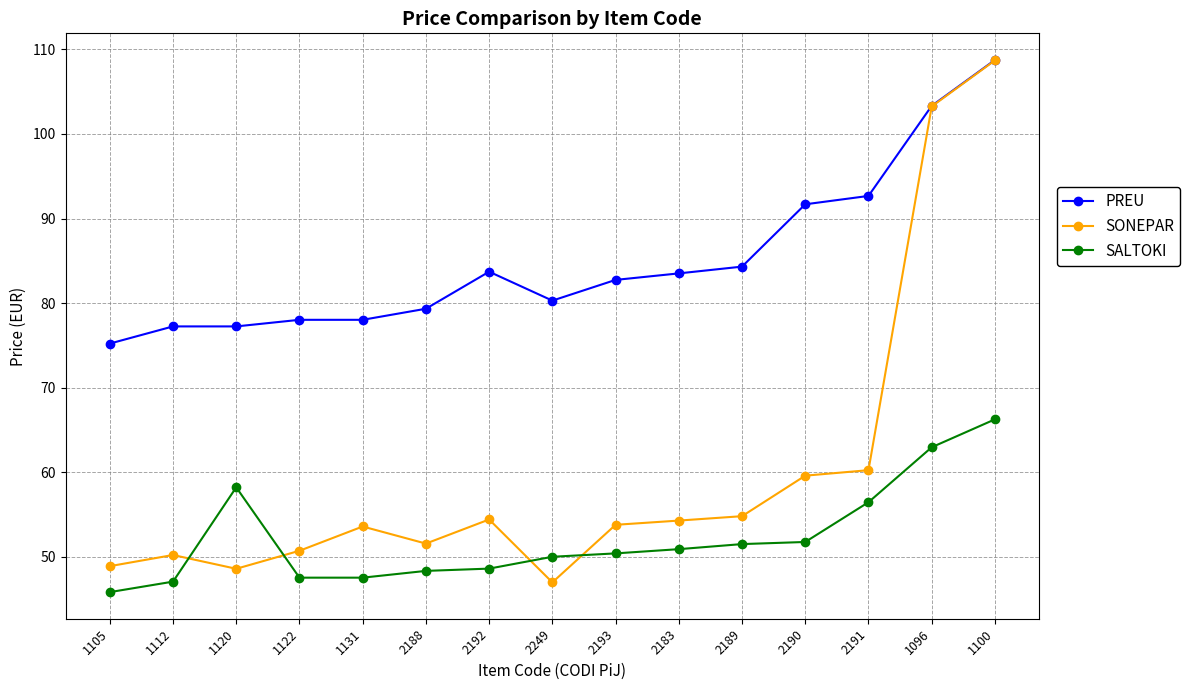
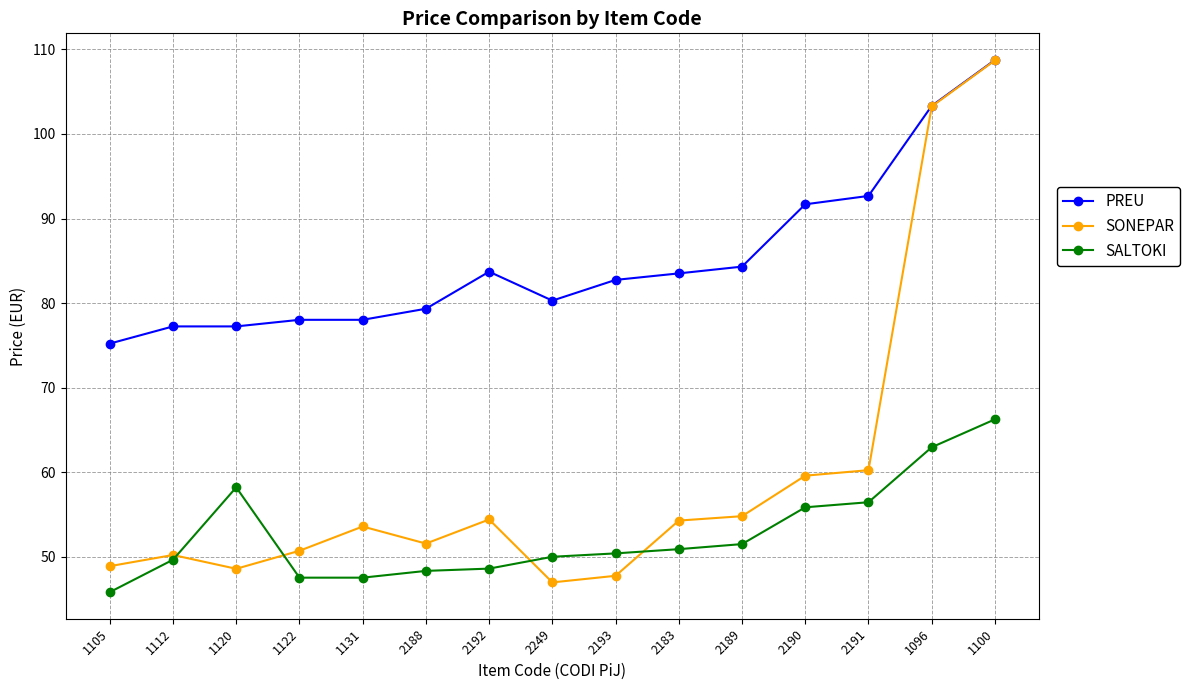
SALTOKI, 1112: 47 -> 50
SONEPAR, 2193: 54 -> 48
SALTOKI, 2190: 52 -> 56
